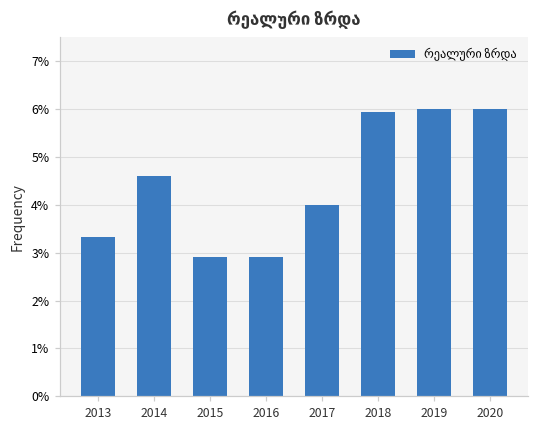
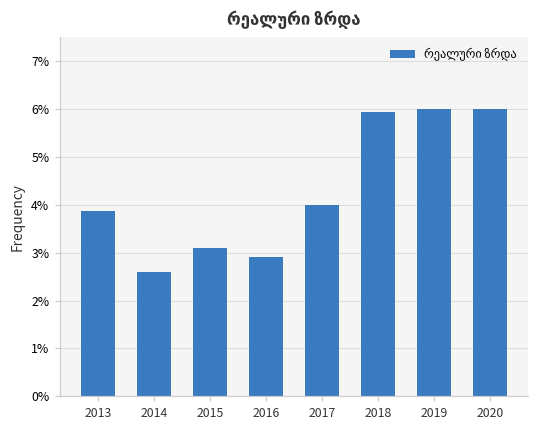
2013: 3.3% -> 3.9%
2014: 4.6% -> 2.6%
2015: 2.9% -> 3.1%
